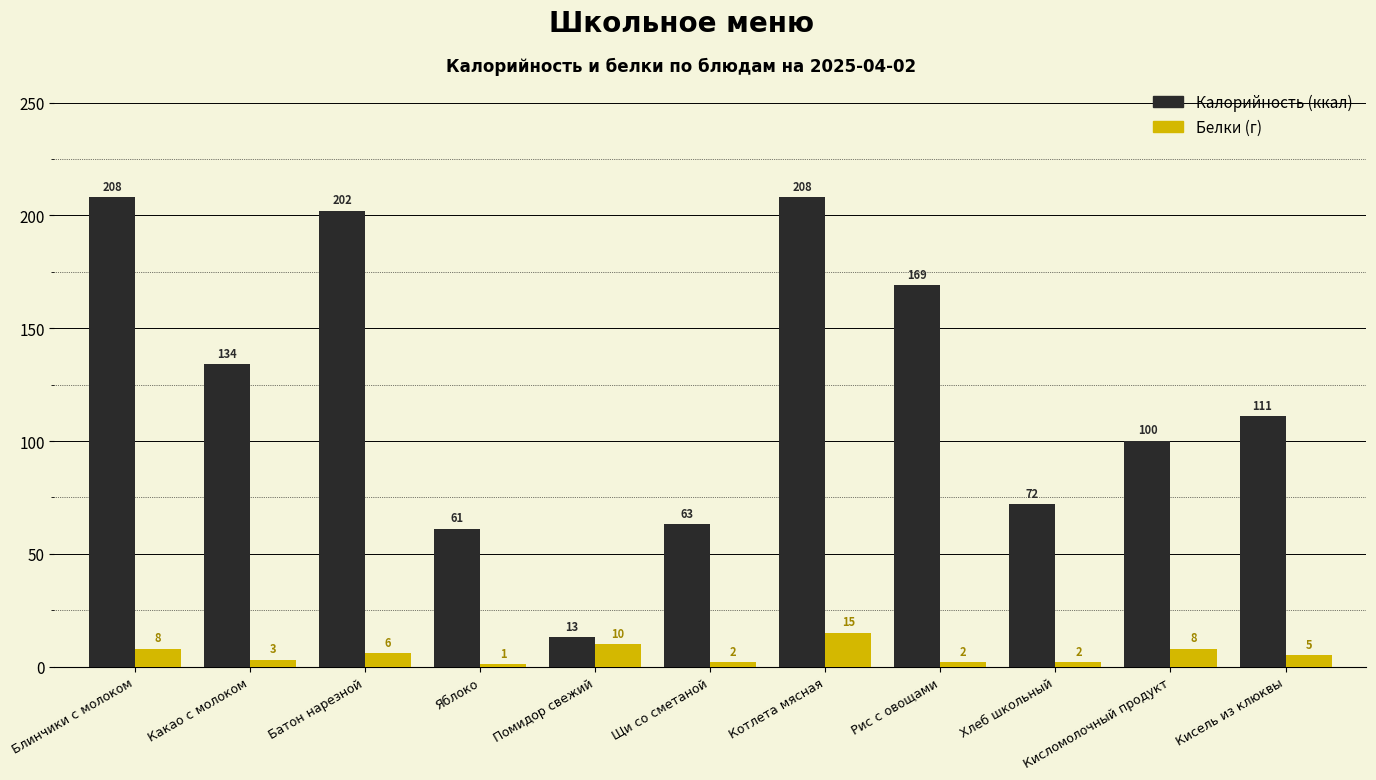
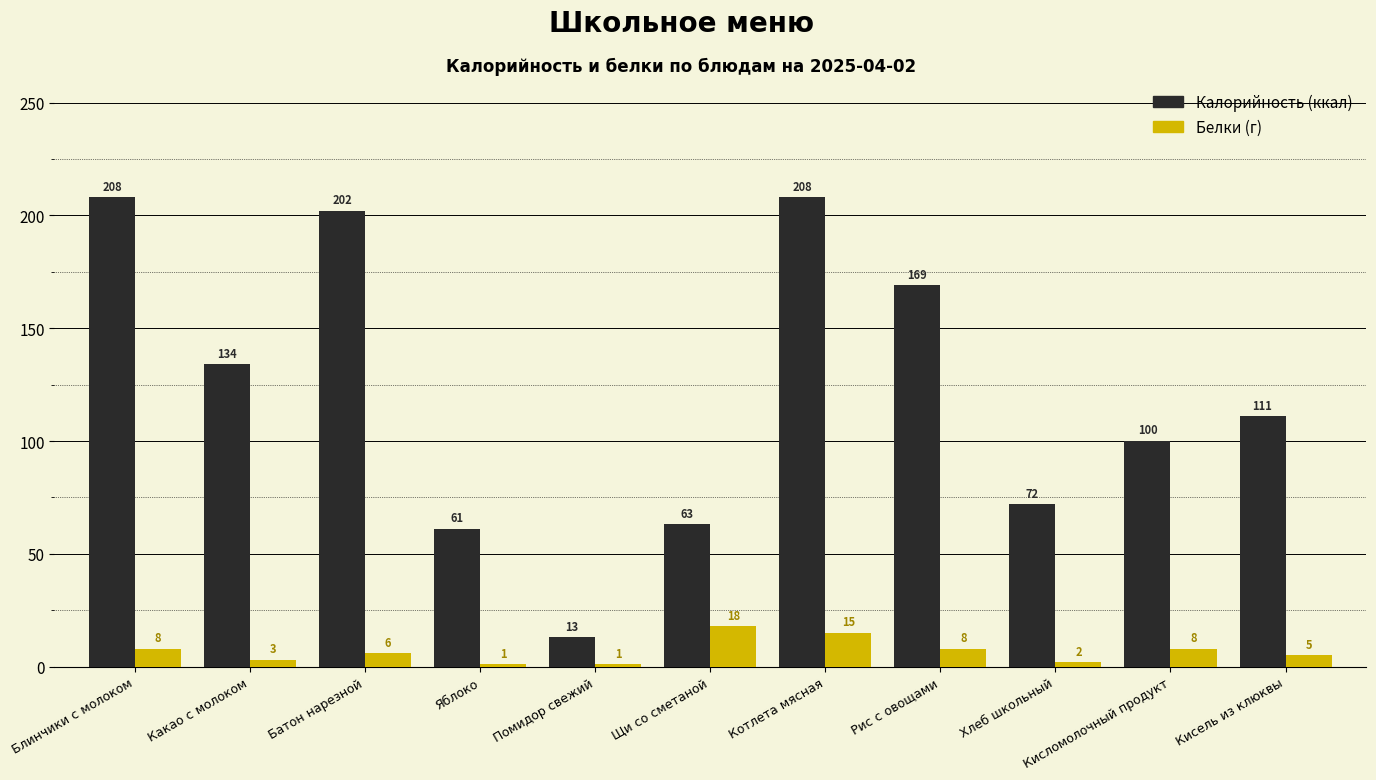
Белки (г), Помидор свежий: 10 -> 1
Белки (г), Щи со сметаной: 2 -> 18
Белки (г), Рис с овощами: 2 -> 8
